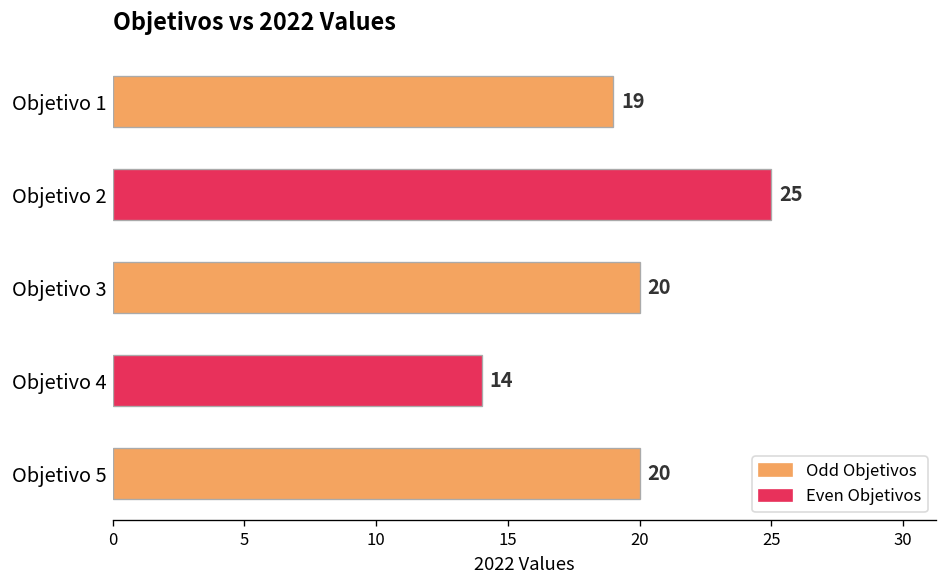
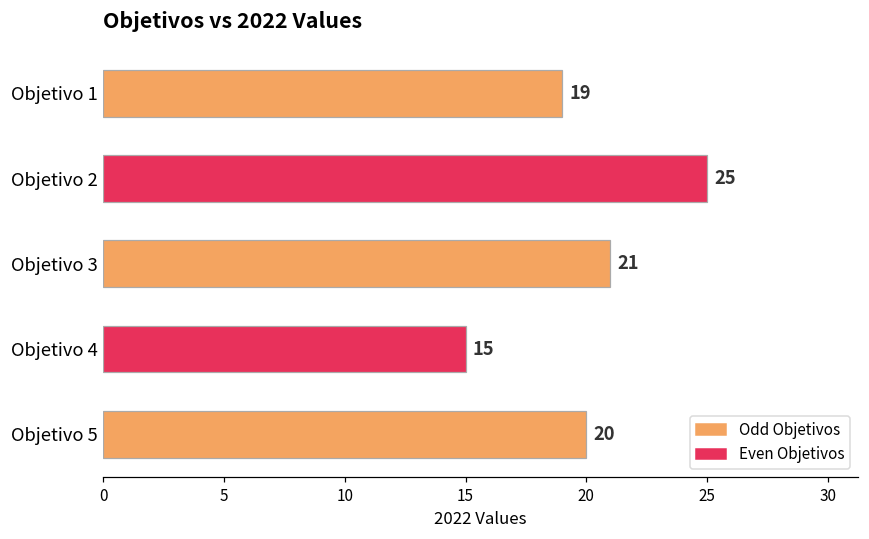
Objetivo 3: 20 -> 21
Objetivo 4: 14 -> 15
